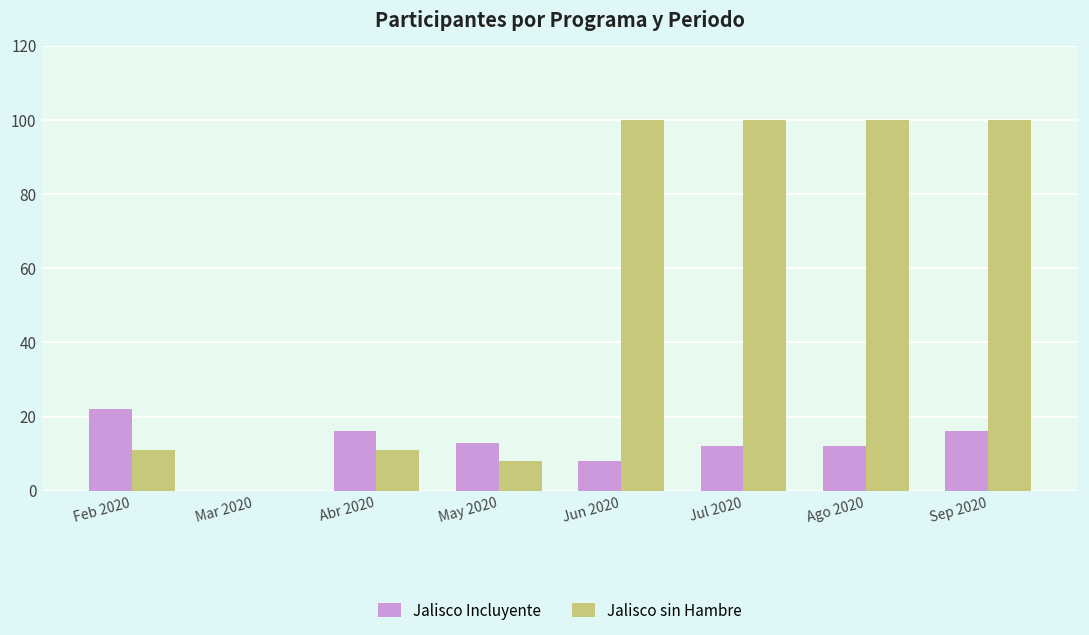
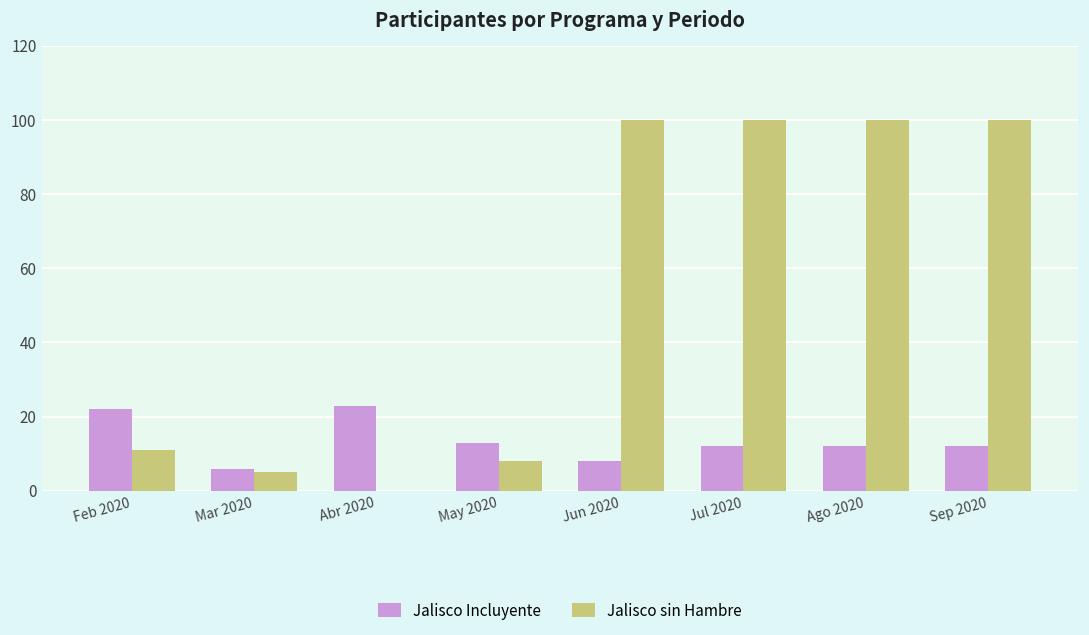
Jalisco Incluyente, Mar 2020: 0 -> 6
Jalisco sin Hambre, Mar 2020: 0 -> 5
Jalisco Incluyente, Abr 2020: 16 -> 23
Jalisco sin Hambre, Abr 2020: 11 -> 0
Jalisco Incluyente, Sep 2020: 16 -> 12
